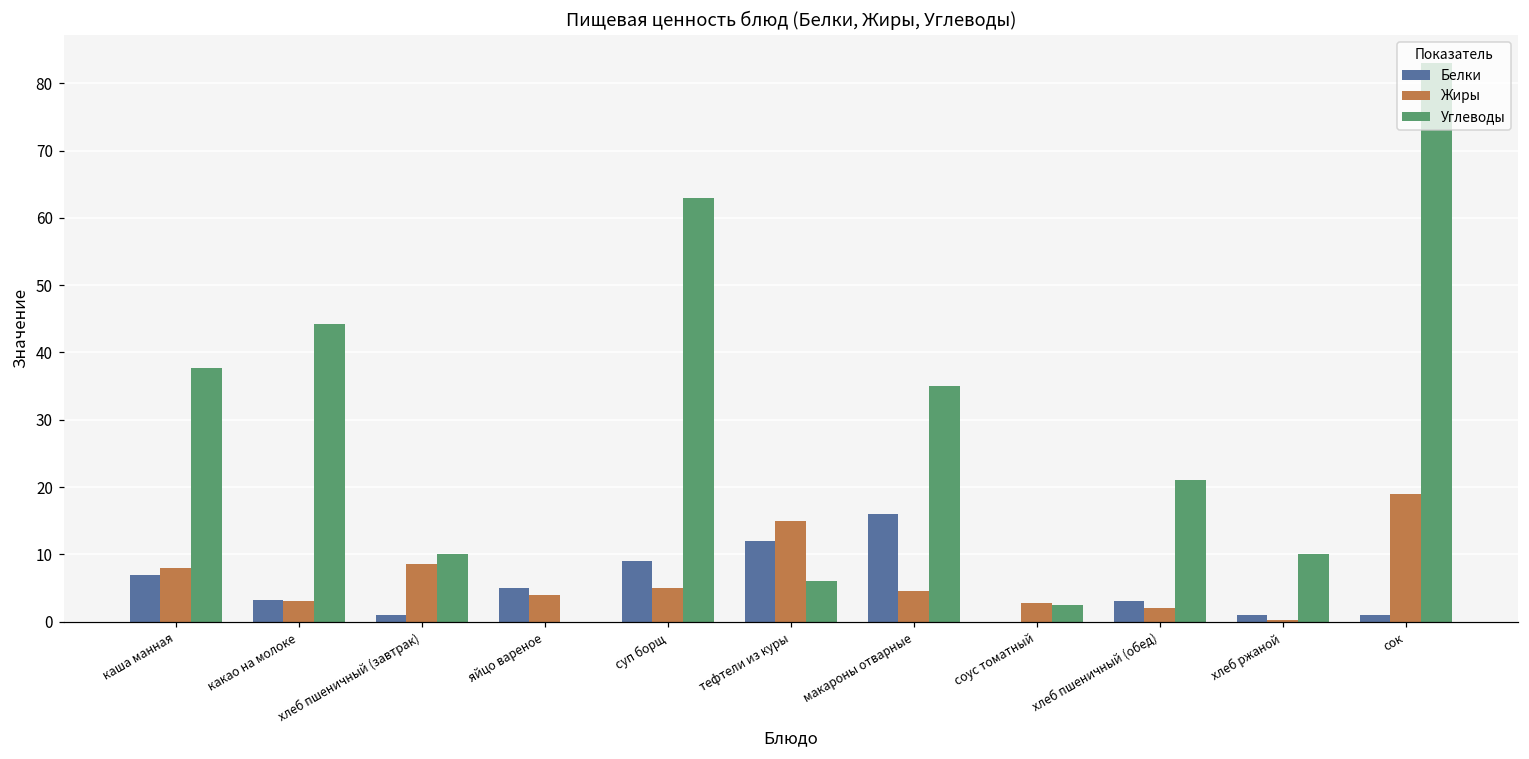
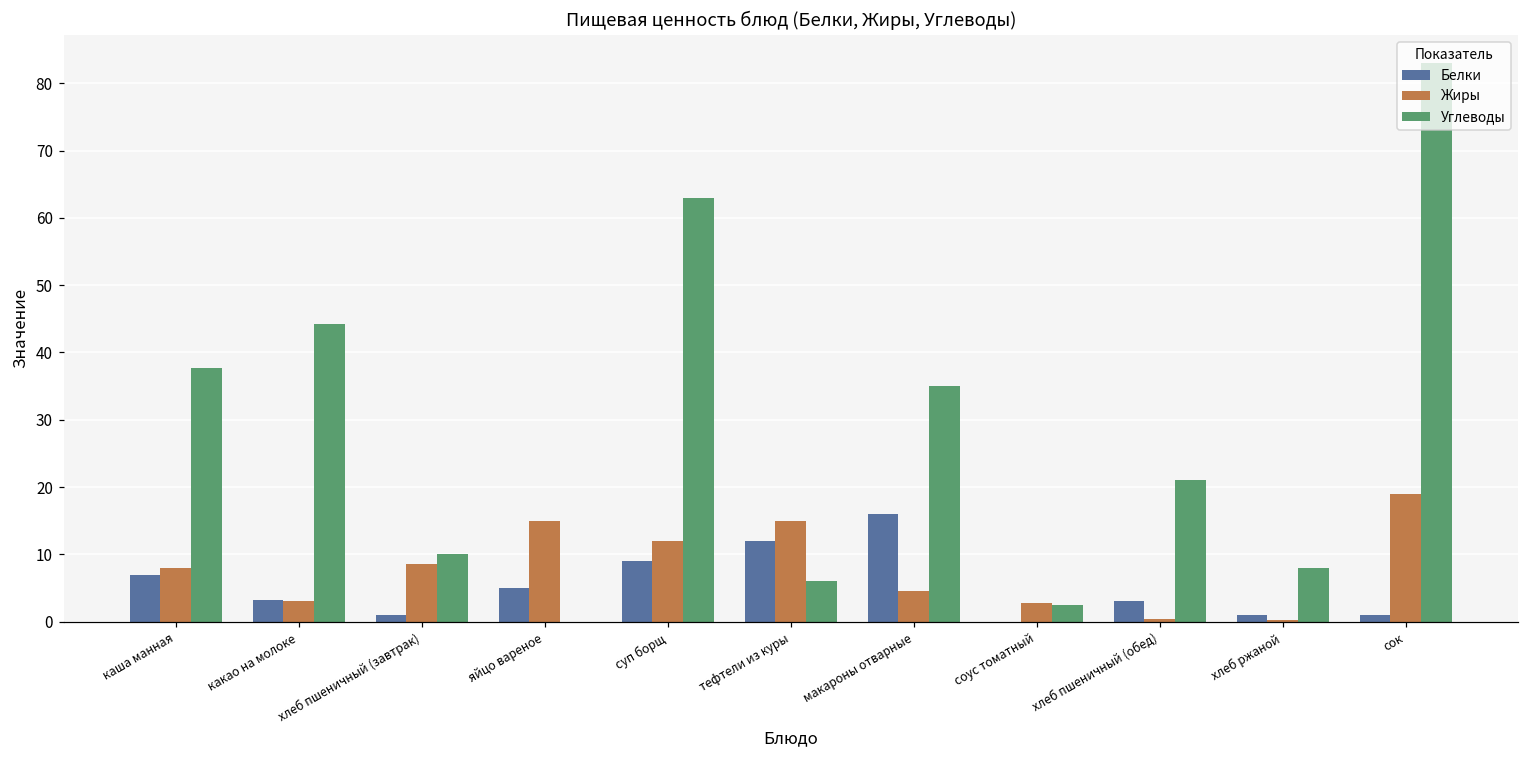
Жиры, яйцо вареное: 4 -> 15
Жиры, суп борщ: 5 -> 12
Жиры, хлеб пшеничный (обед): 2 -> 0
Углеводы, хлеб ржаной: 10 -> 8
